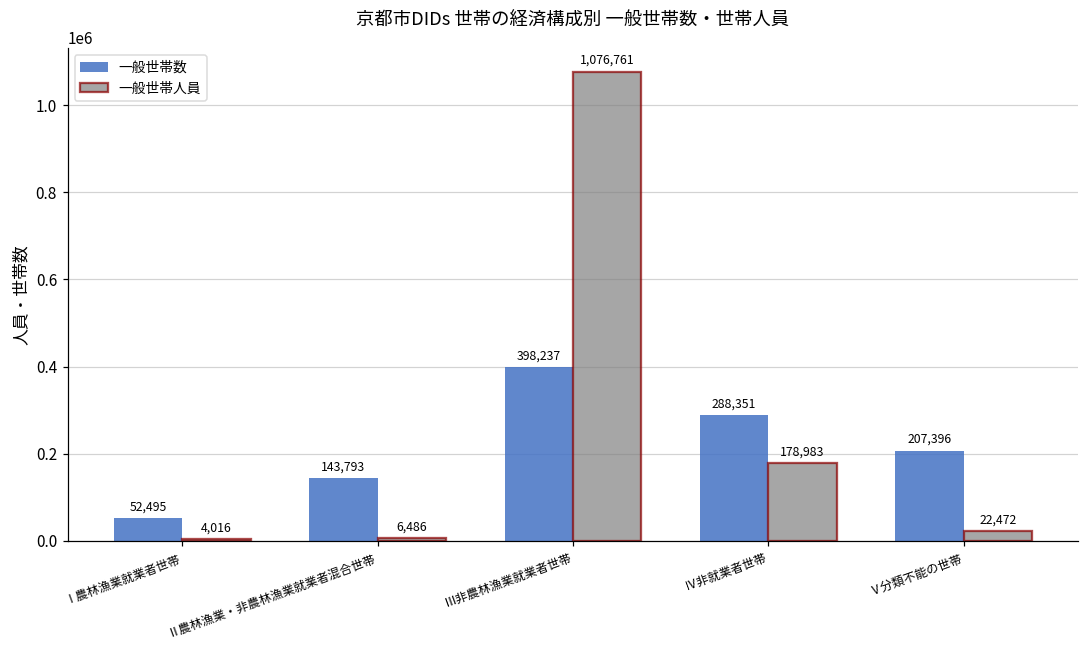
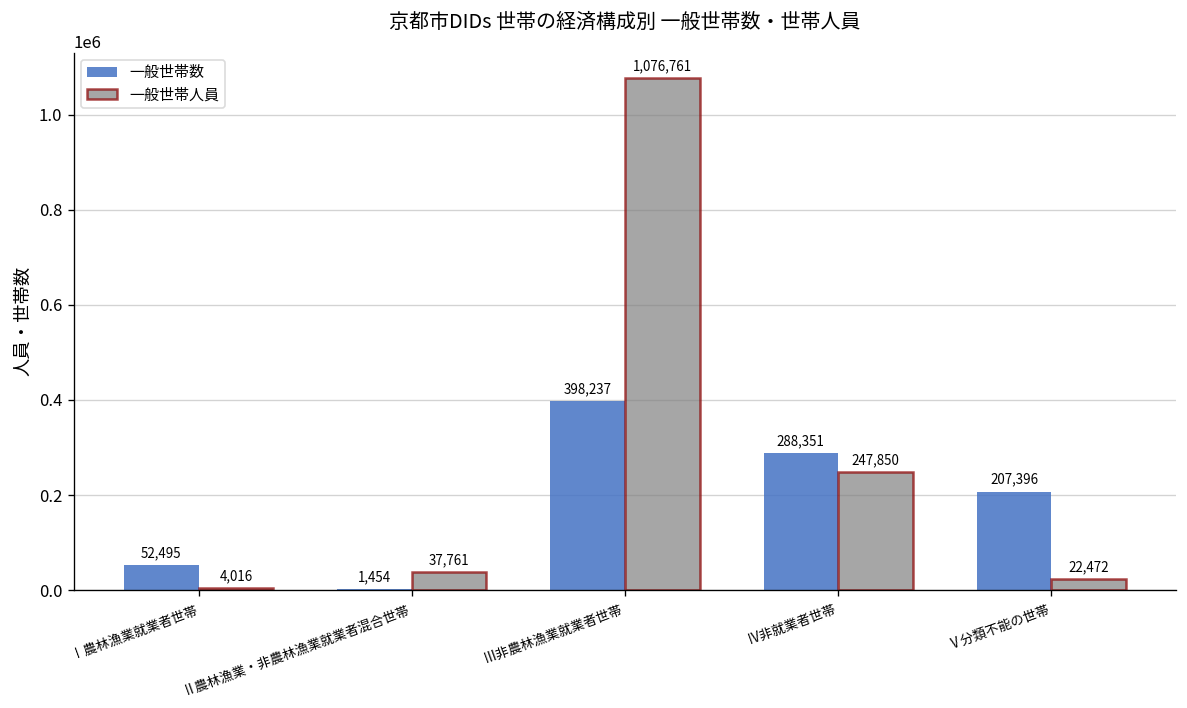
一般世帯数, Ⅱ農林漁業・非農林漁業就業者混合世帯: 143,793 -> 1,454
一般世帯人員, Ⅱ農林漁業・非農林漁業就業者混合世帯: 6,486 -> 37,761
一般世帯人員, Ⅳ非就業者世帯: 178,983 -> 247,850
